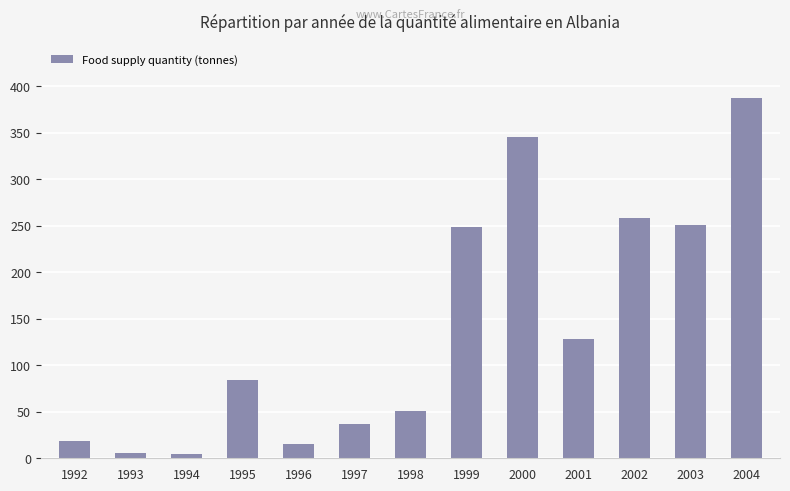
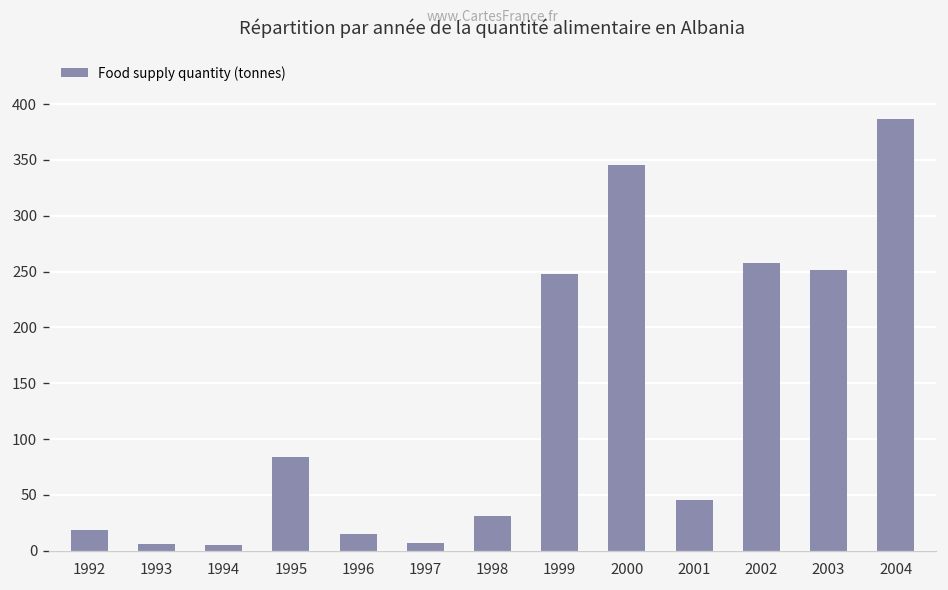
1997: 40 -> 10
1998: 50 -> 30
2001: 130 -> 50
